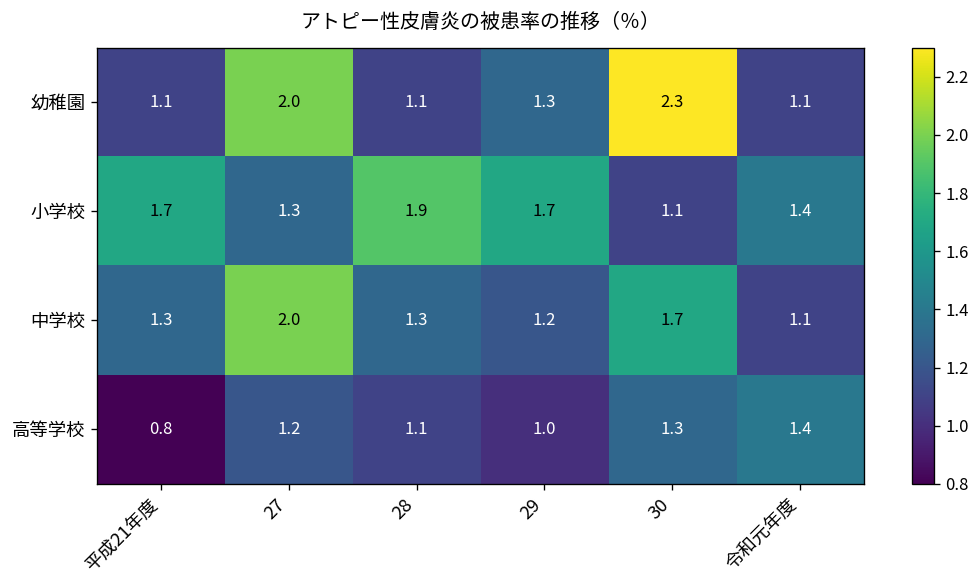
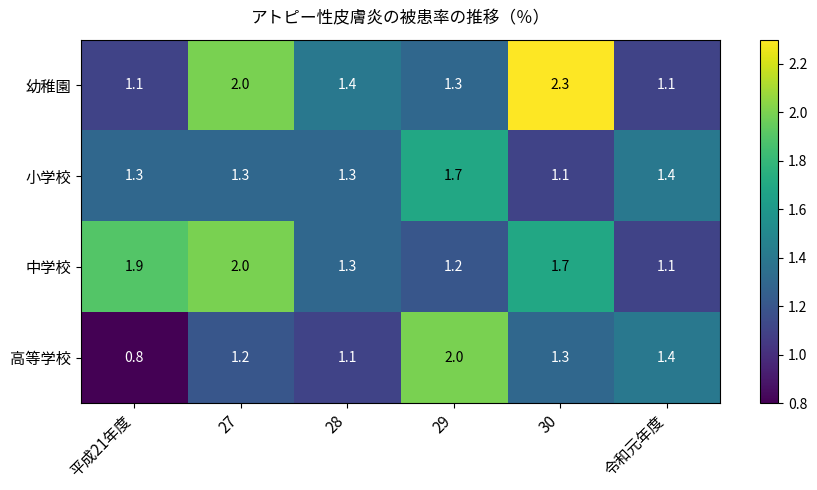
幼稚園, 28: 1.1 -> 1.4
小学校, 平成21年度: 1.7 -> 1.3
小学校, 28: 1.9 -> 1.3
中学校, 平成21年度: 1.3 -> 1.9
高等学校, 29: 1.0 -> 2.0
